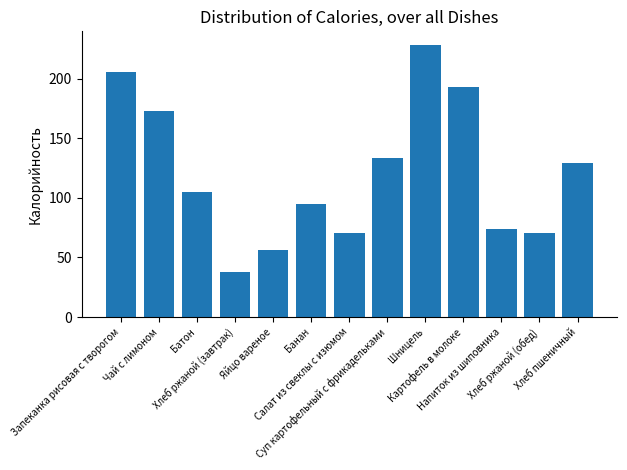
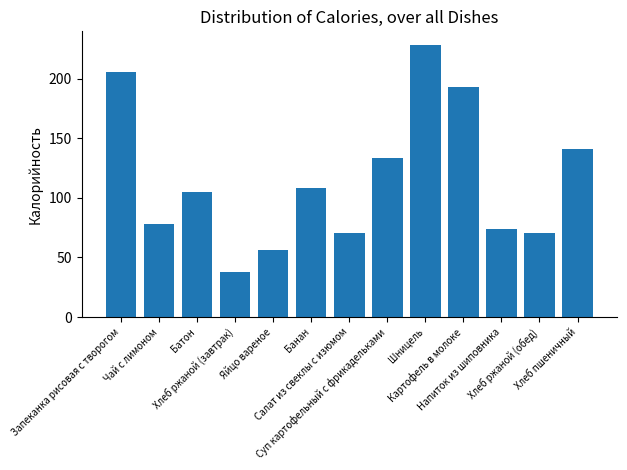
Чай с лимоном: 173 -> 78
Банан: 95 -> 109
Хлеб пшеничный: 129 -> 141
